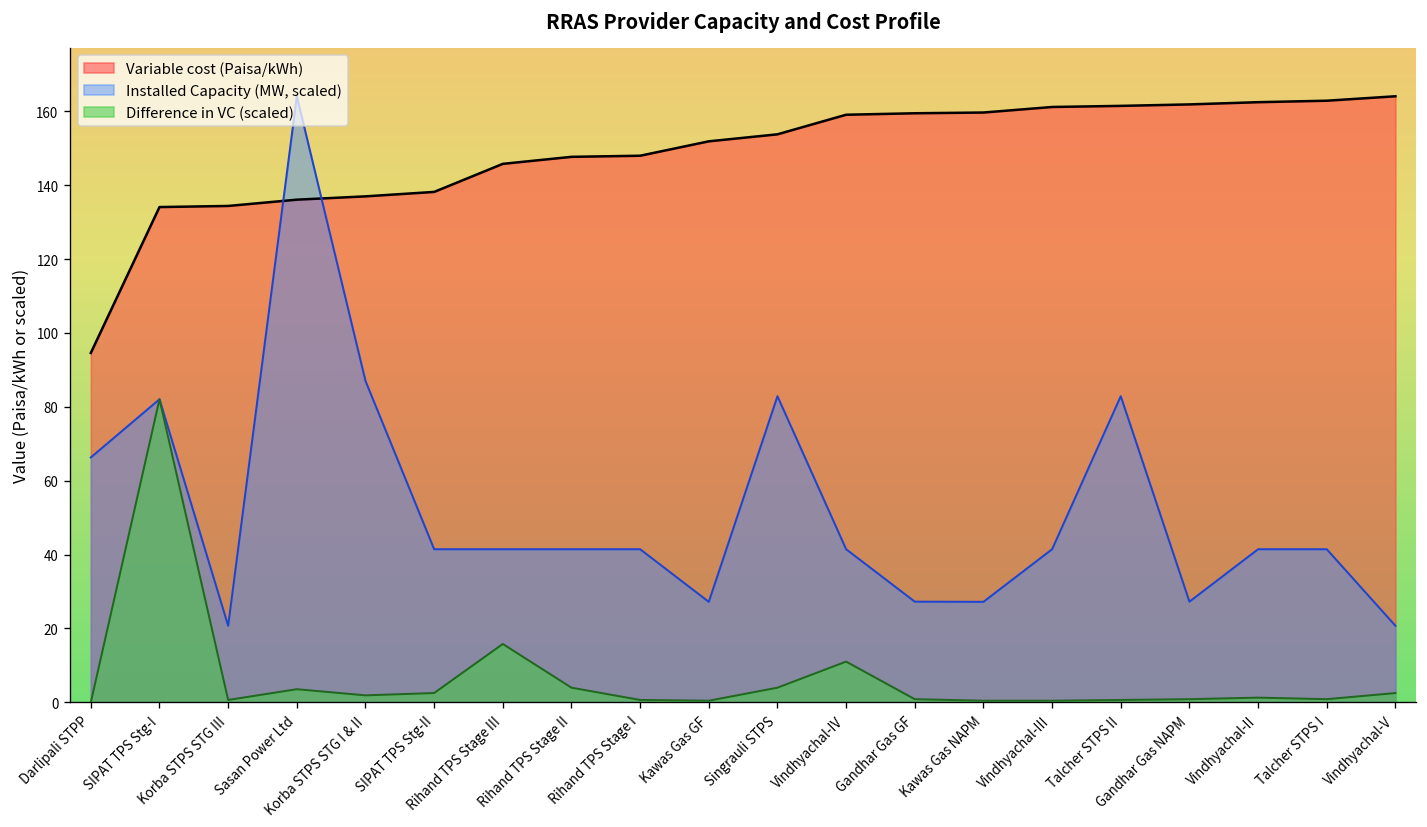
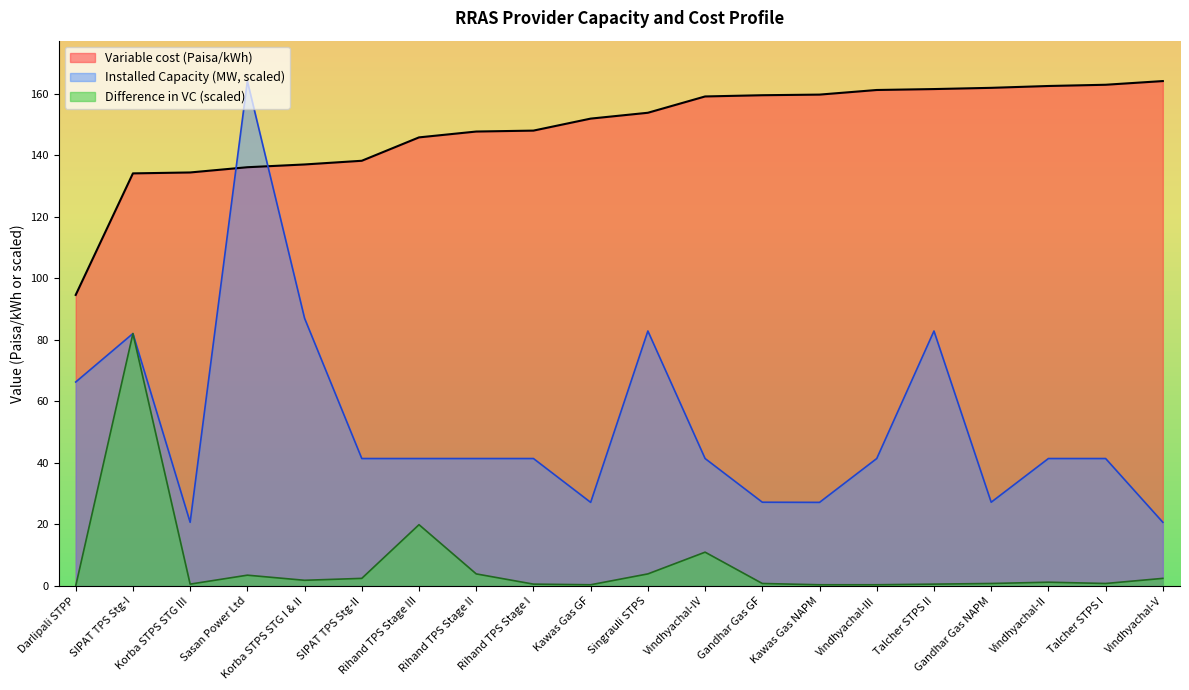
Difference in VC (scaled), Rihand TPS Stage III: 16 -> 20
